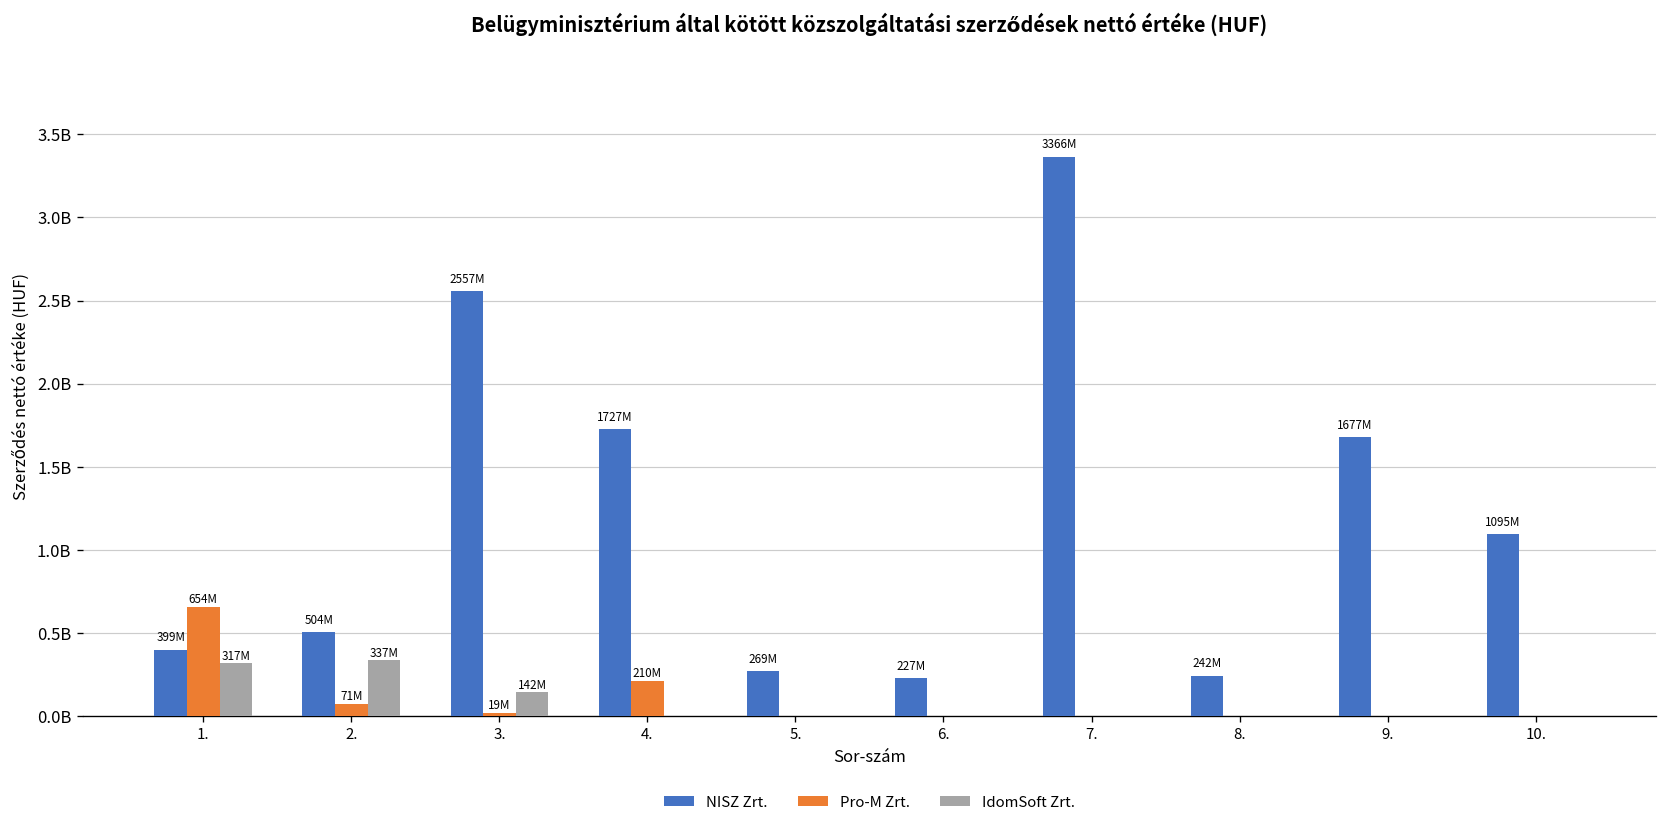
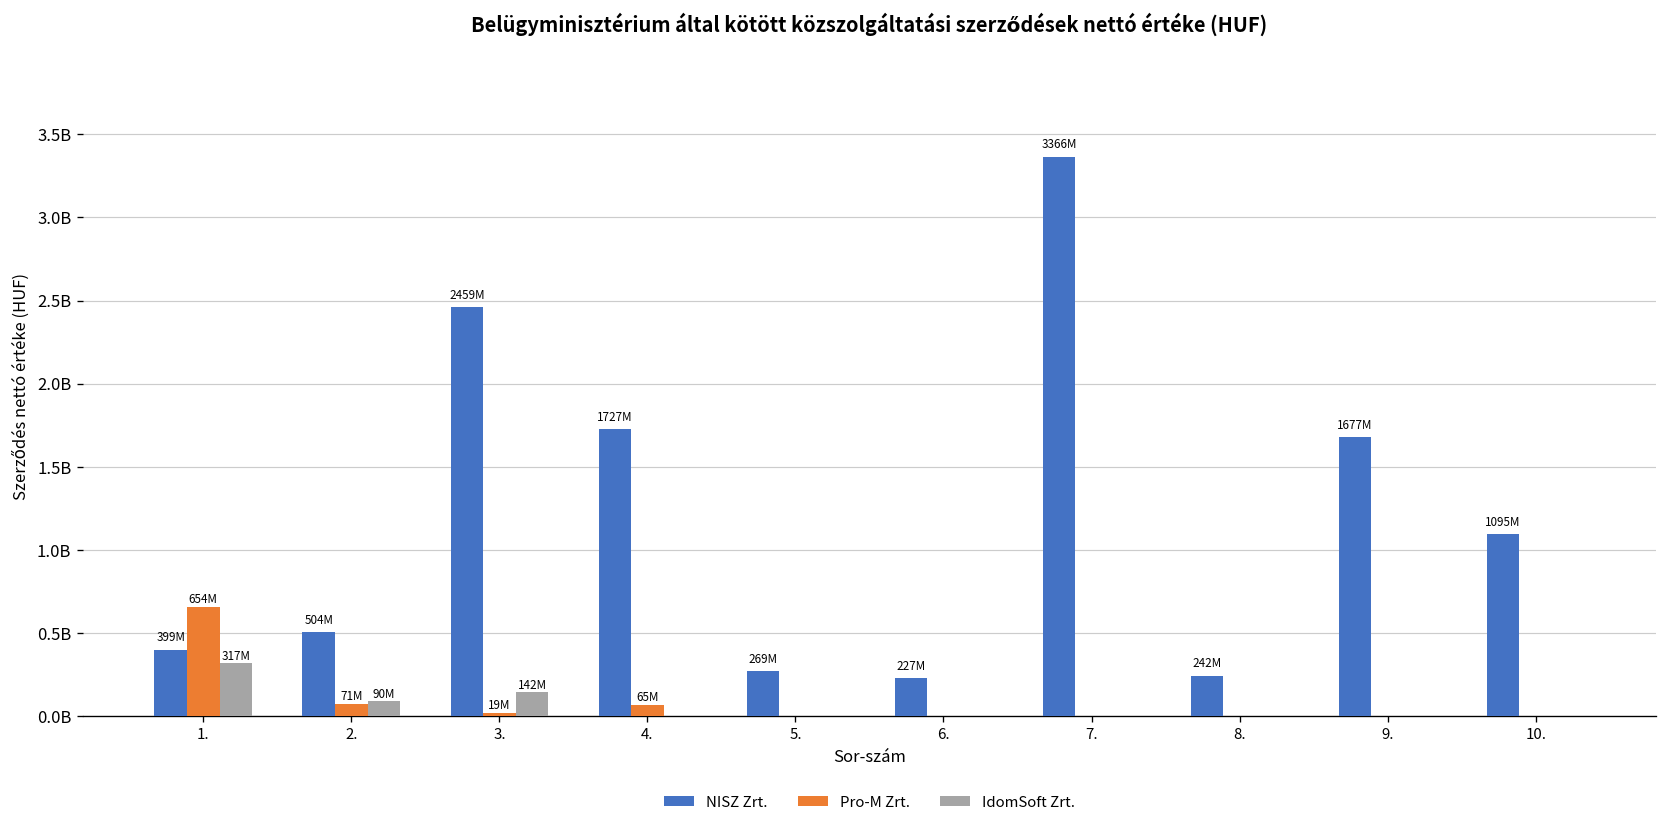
IdomSoft Zrt., 2.: 337M -> 90M
NISZ Zrt., 3.: 2557M -> 2459M
Pro-M Zrt., 4.: 210M -> 65M
